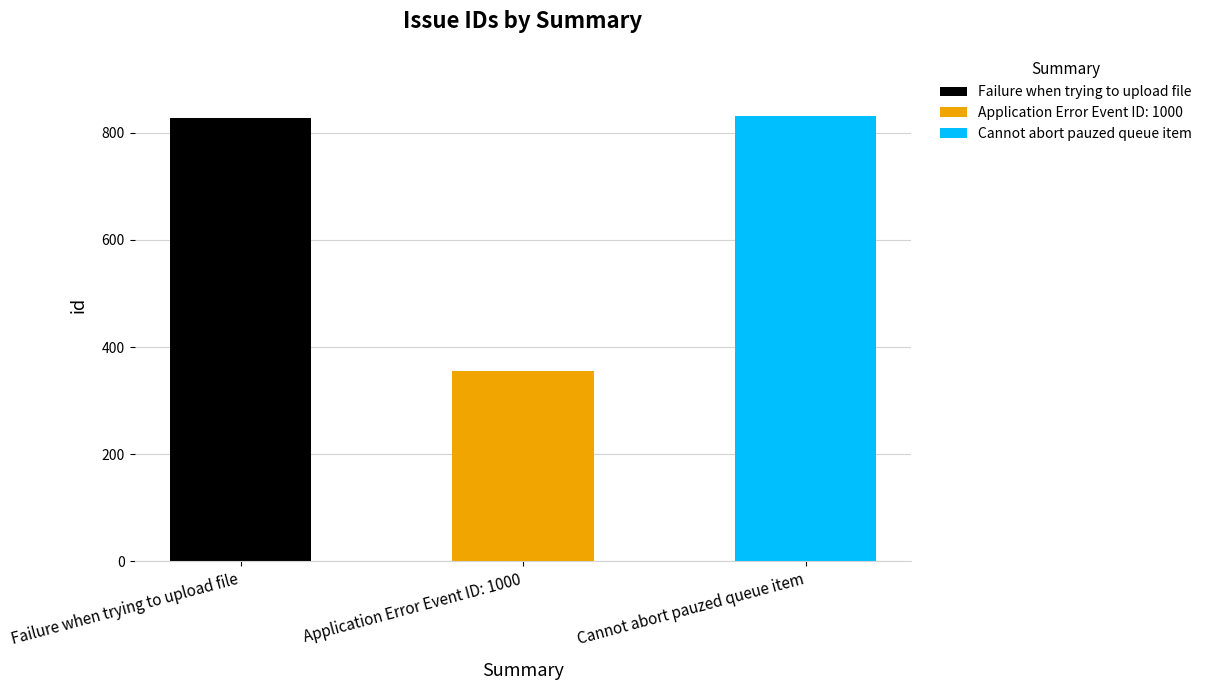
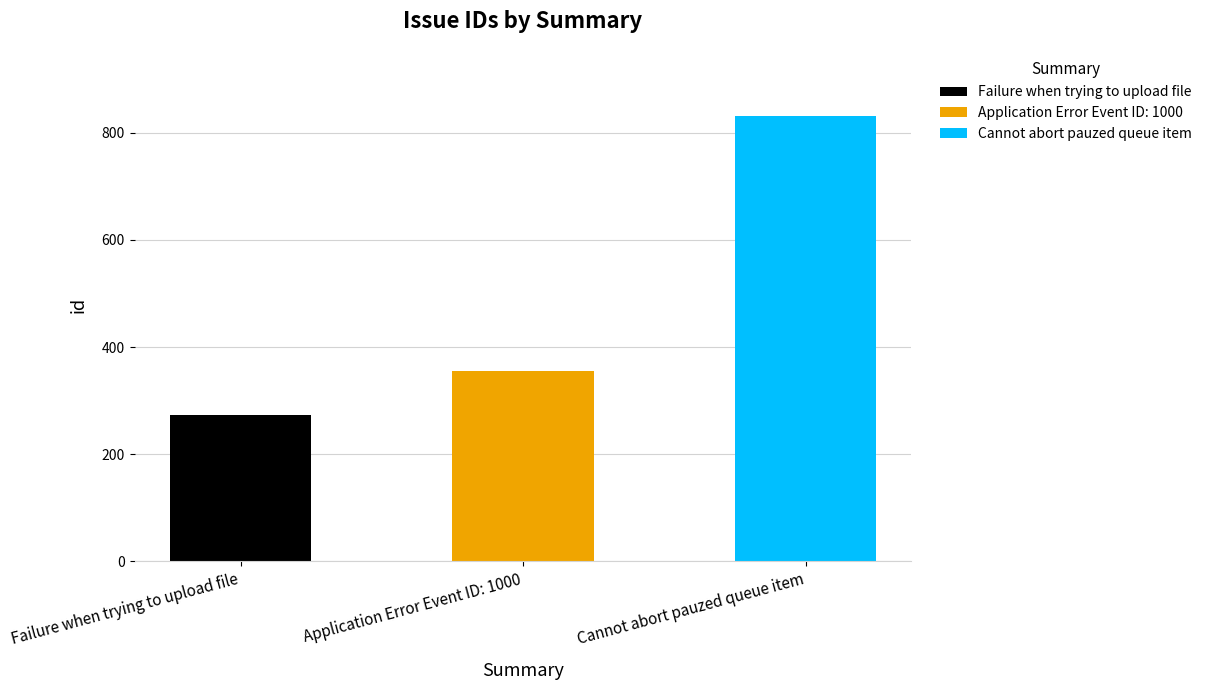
Failure when trying to upload file: 830 -> 270
